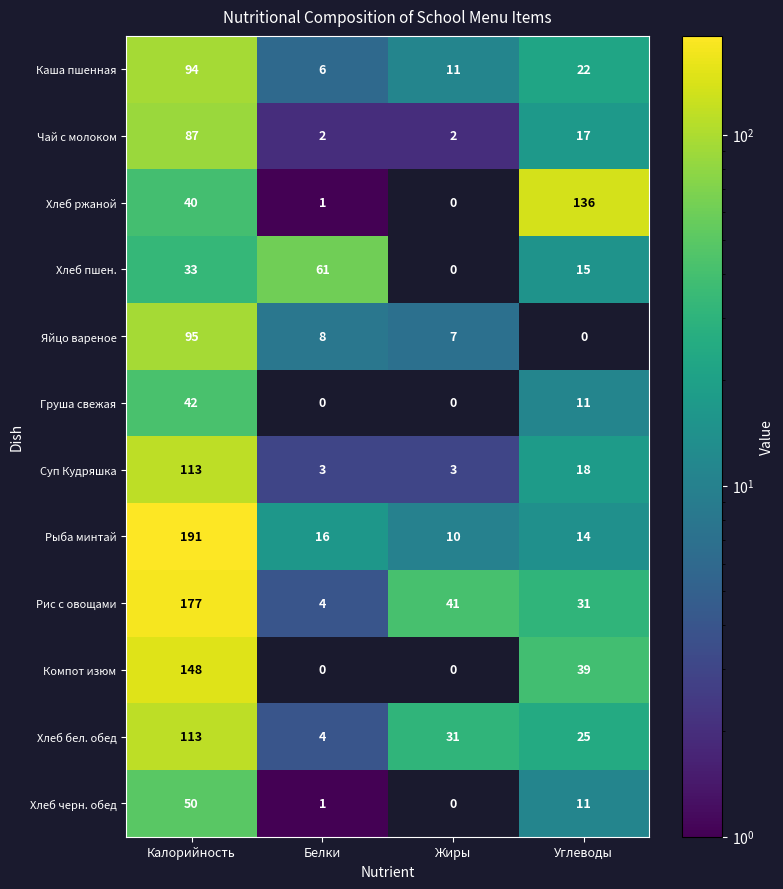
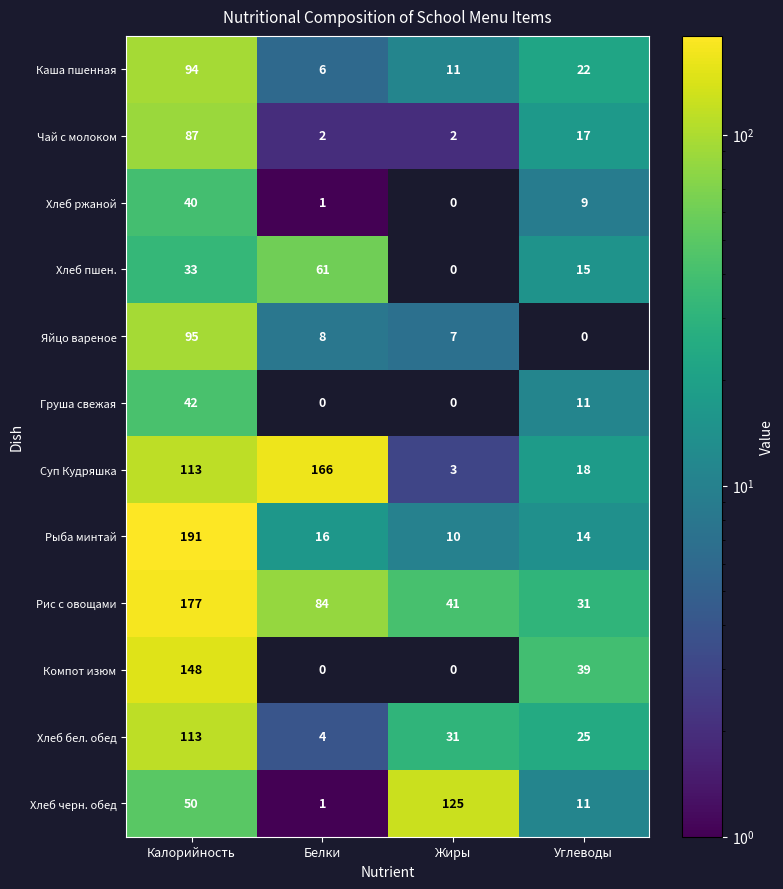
Хлеб ржаной, Углеводы: 136 -> 9
Суп Кудряшка, Белки: 3 -> 166
Рис с овощами, Белки: 4 -> 84
Хлеб черн. обед, Жиры: 0 -> 125
